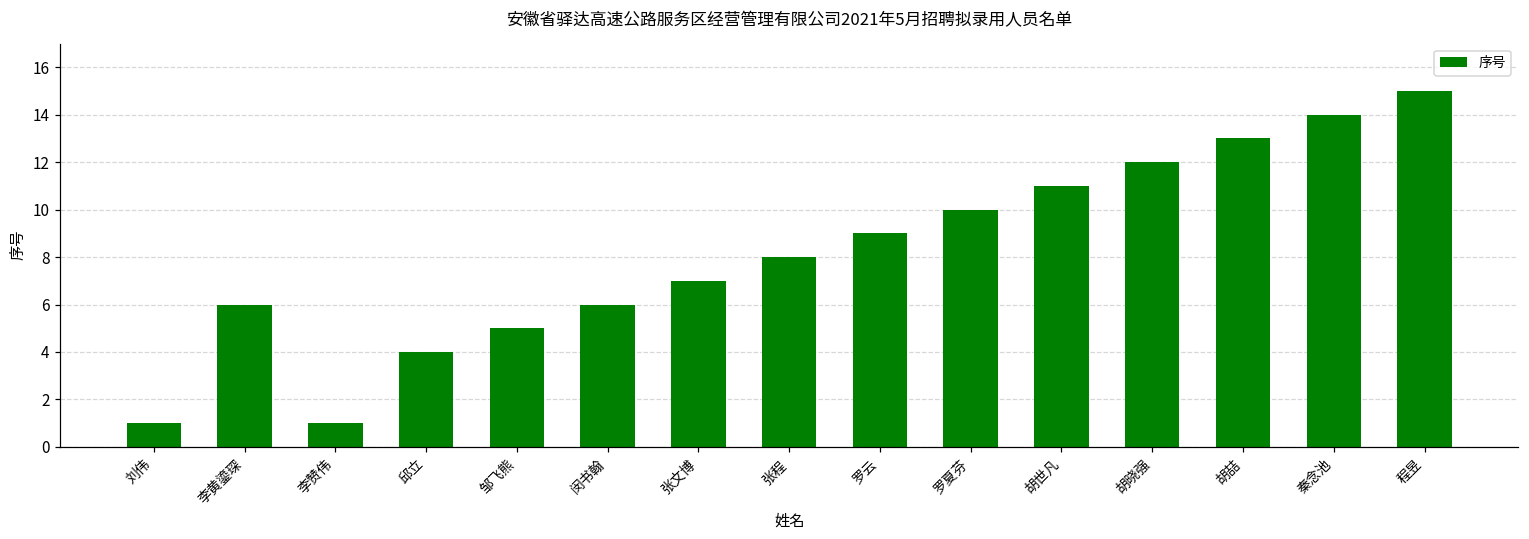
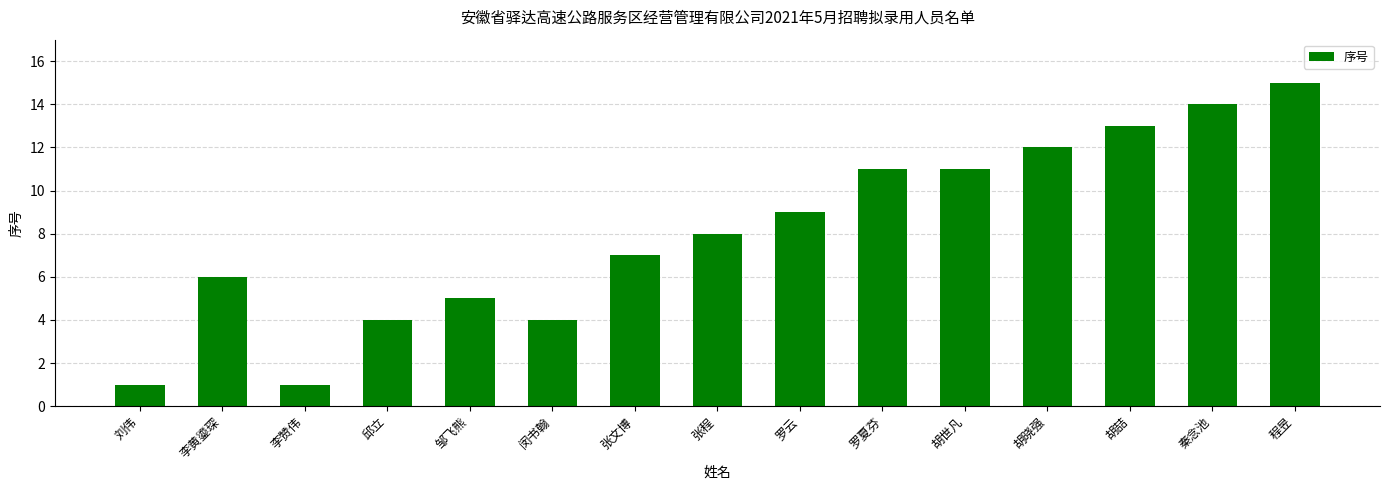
闵书翰: 6 -> 4
罗夏芬: 10 -> 11
